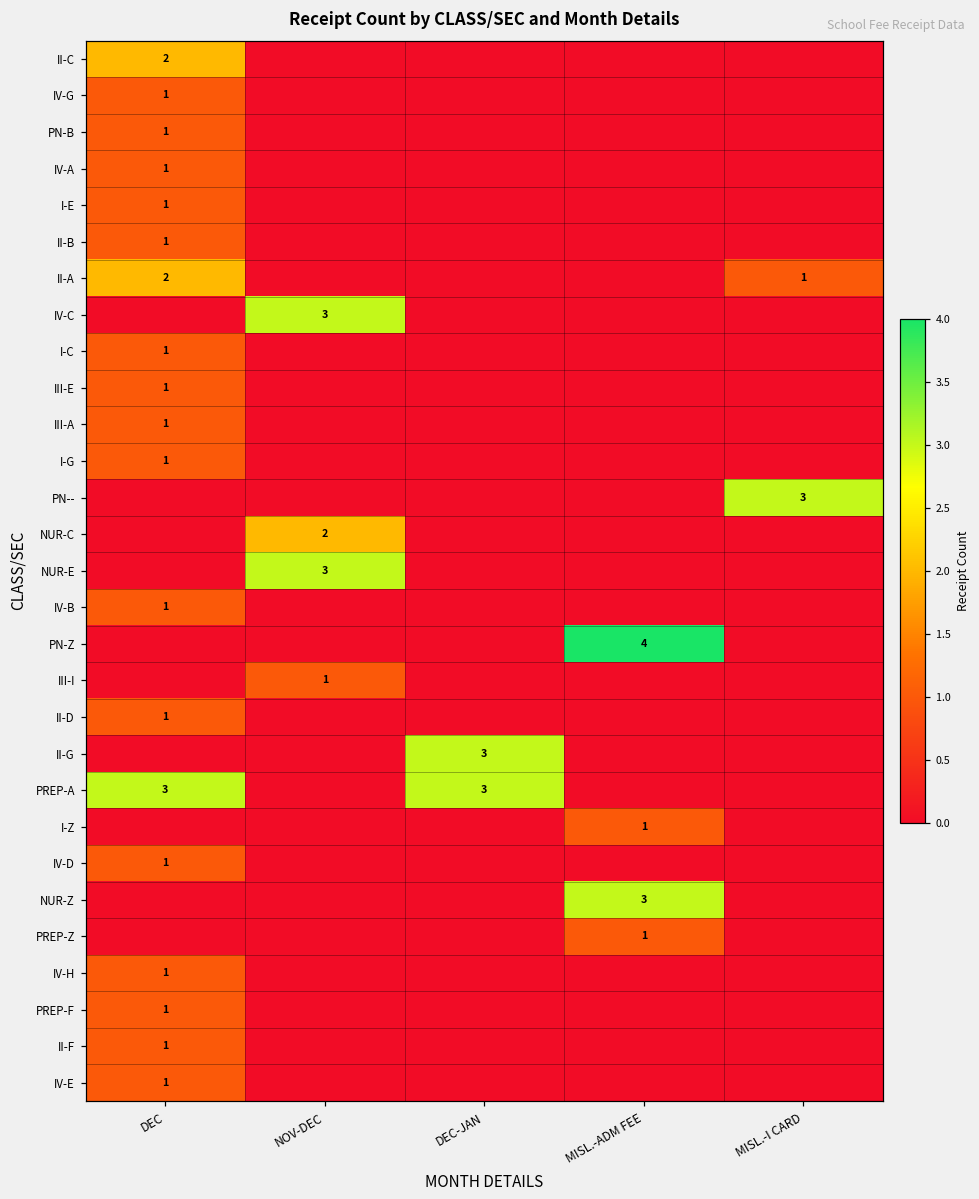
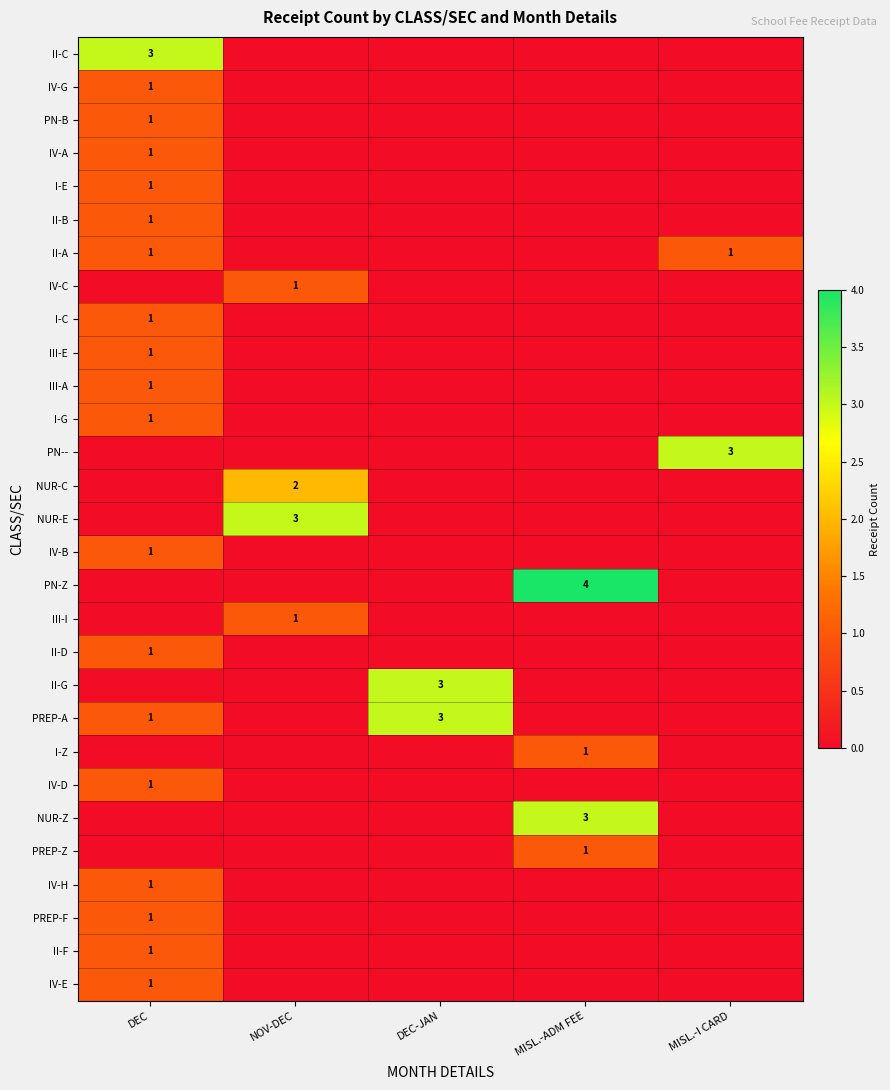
II-C, DEC: 2 -> 3
II-A, DEC: 2 -> 1
IV-C, NOV-DEC: 3 -> 1
PREP-A, DEC: 3 -> 1
